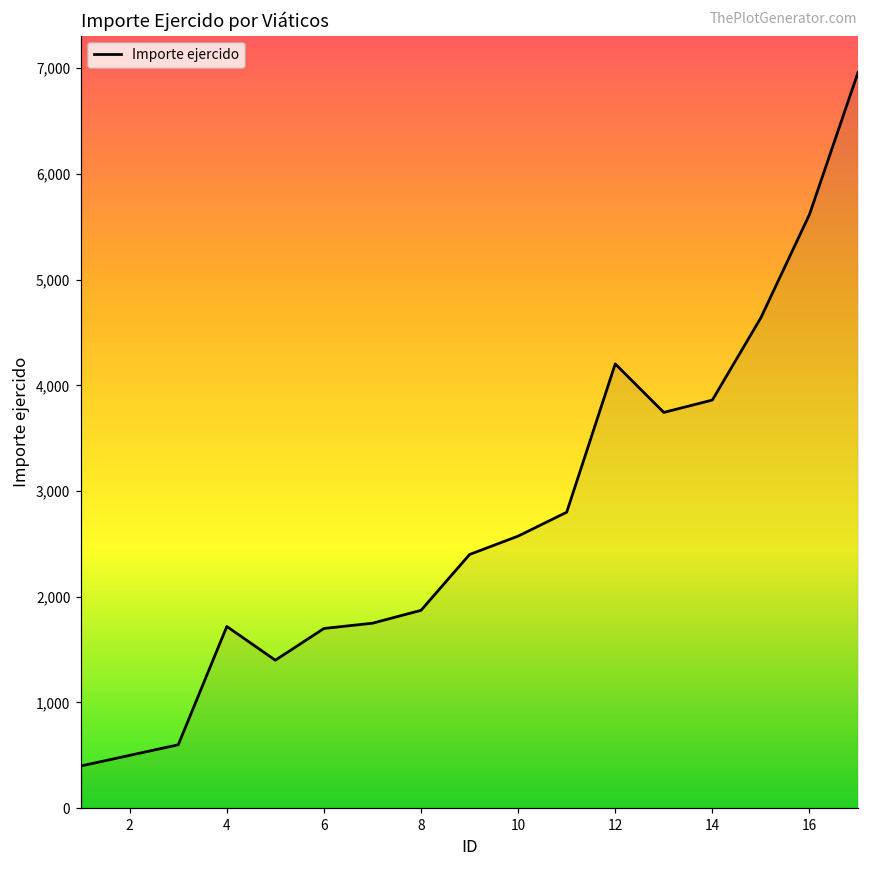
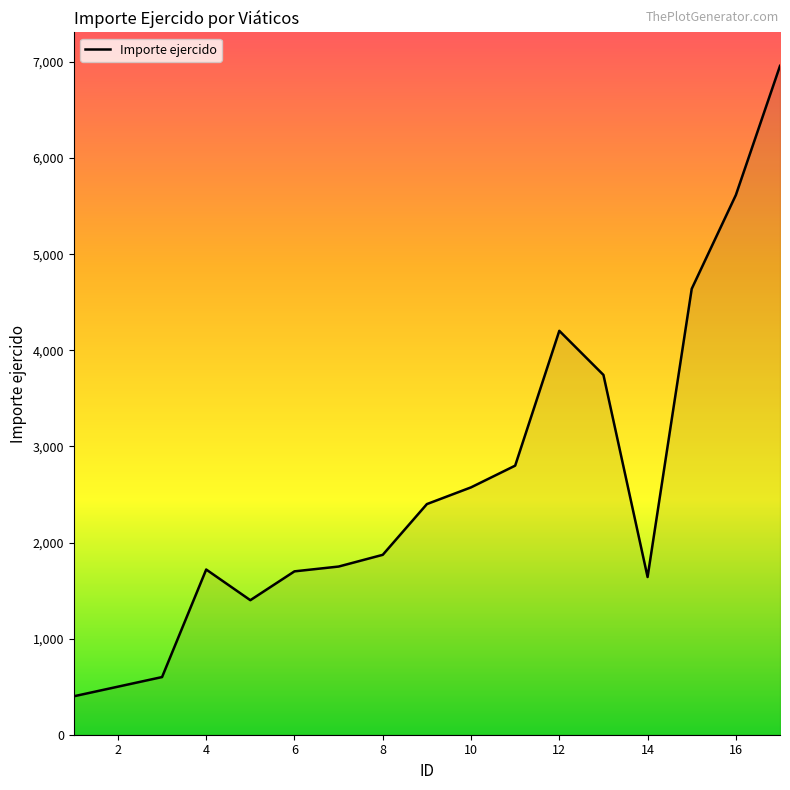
14: 3,900 -> 1,600
